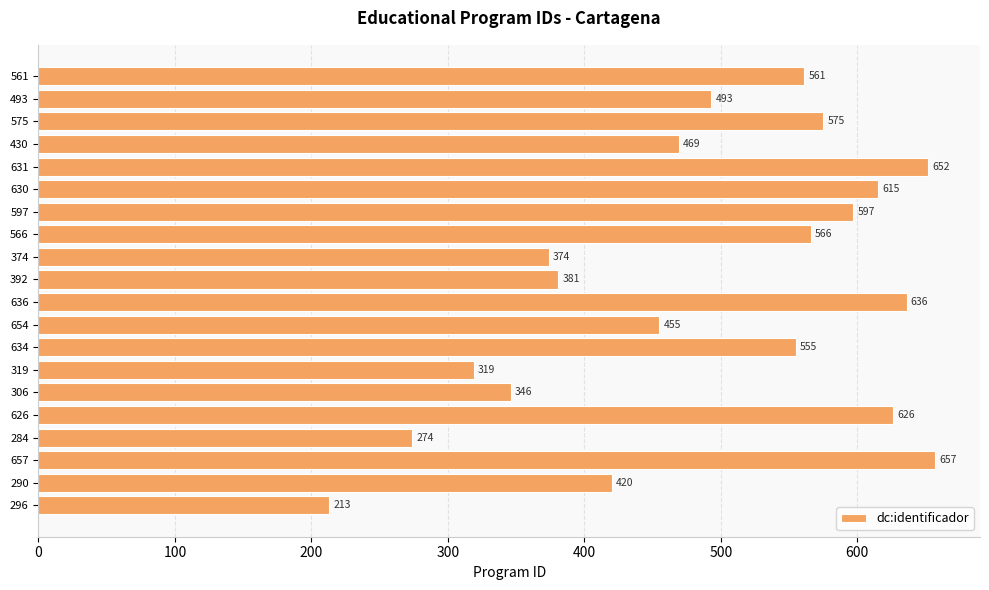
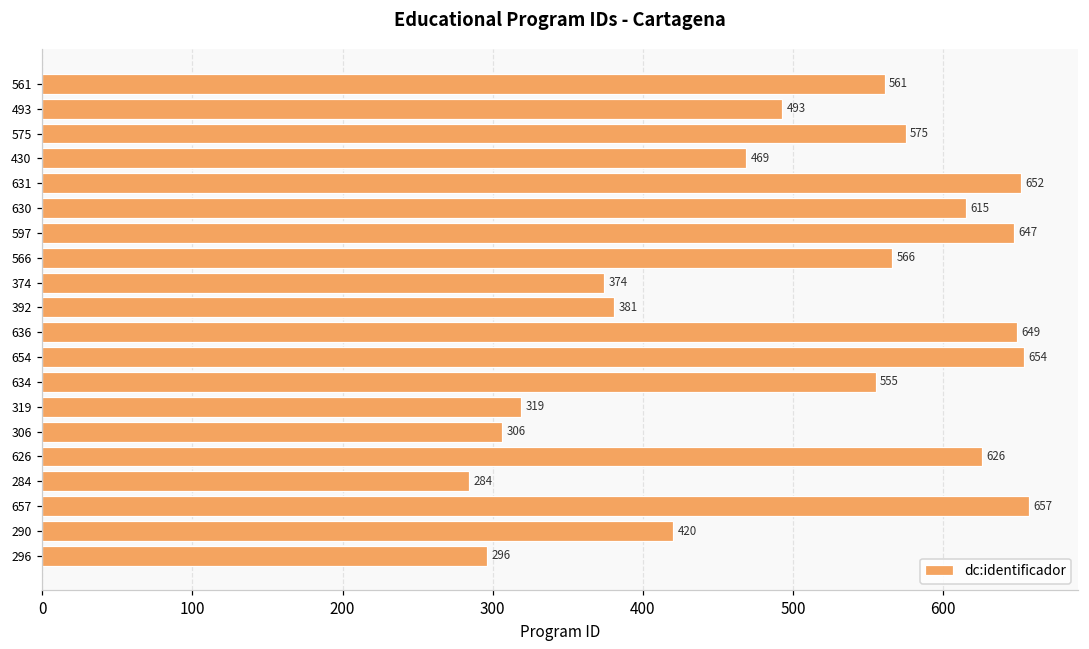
597: 597 -> 647
636: 636 -> 649
654: 455 -> 654
306: 346 -> 306
284: 274 -> 284
296: 213 -> 296
